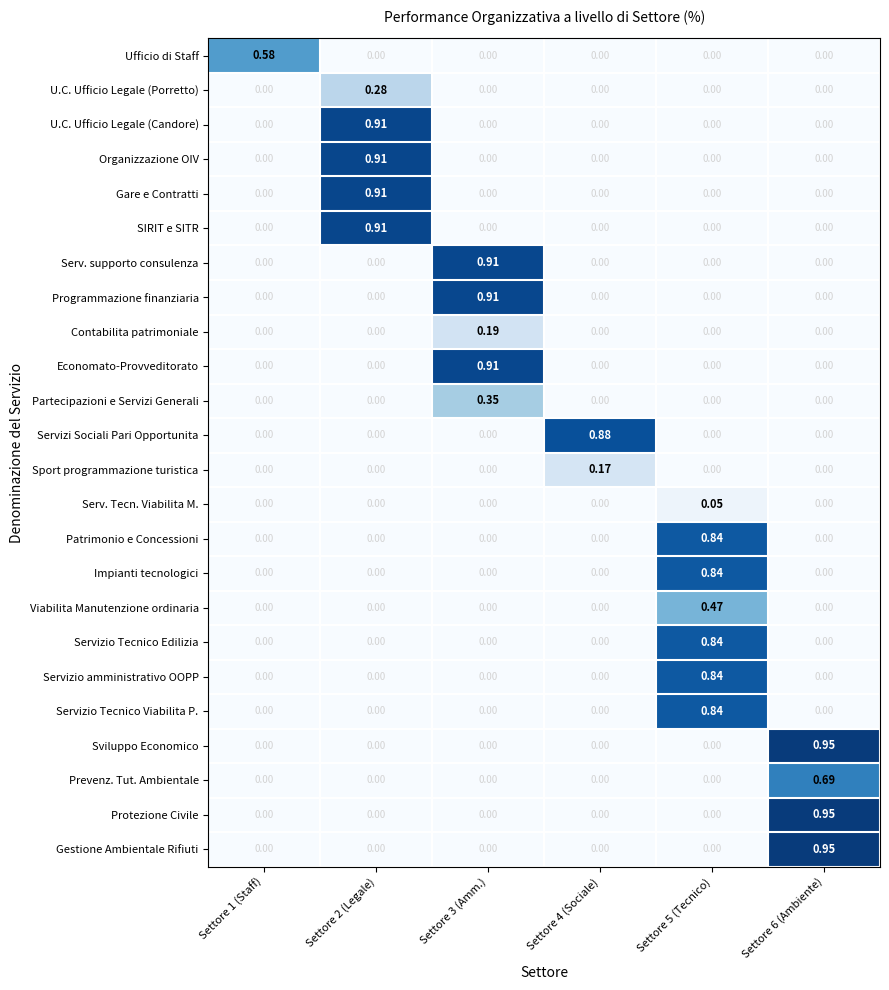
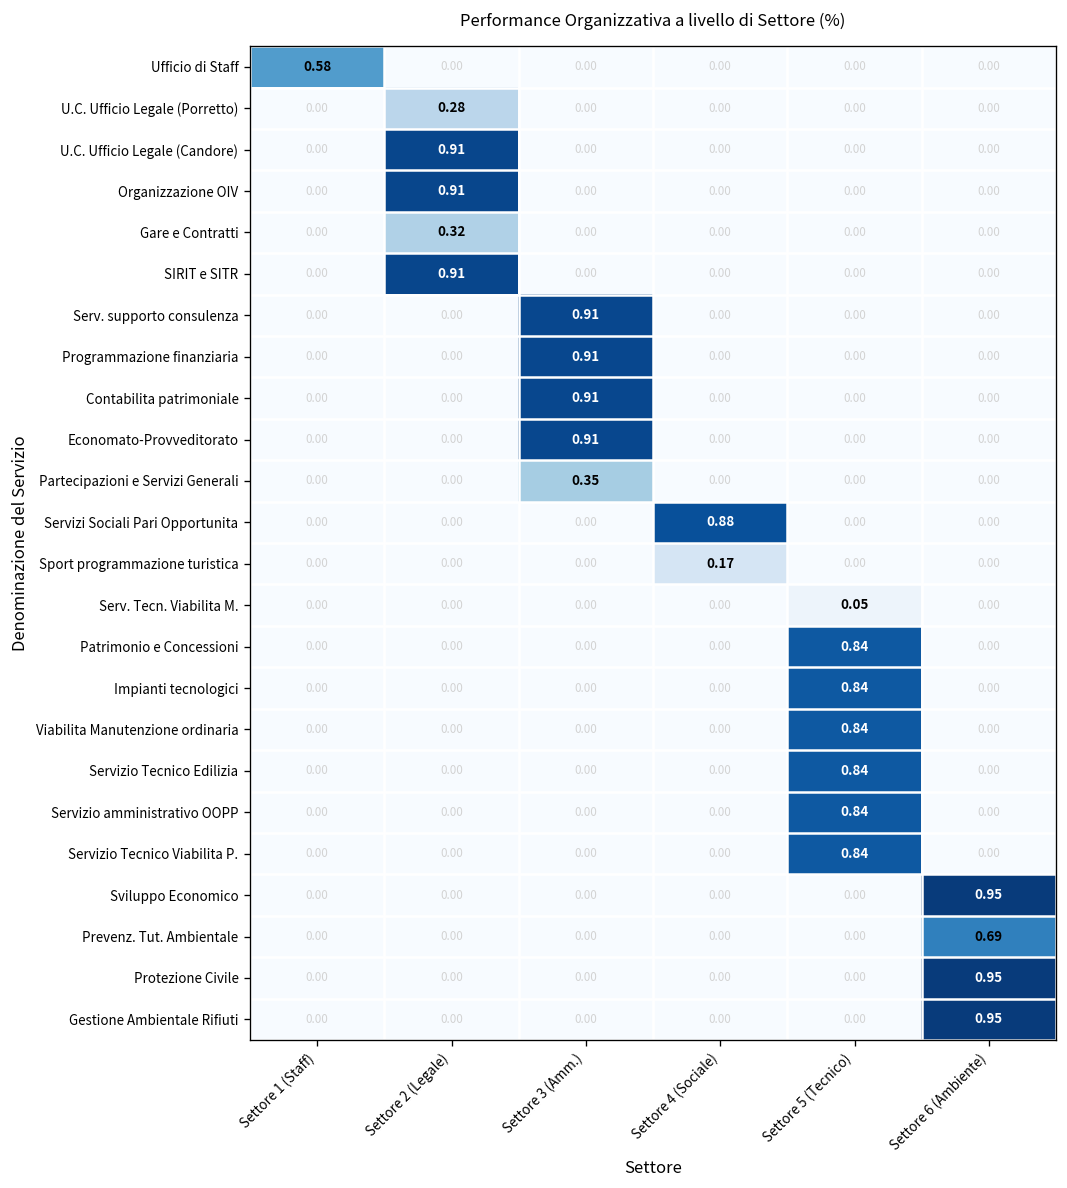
Gare e Contratti, Settore 2 (Legale): 0.91 -> 0.32
Contabilita patrimoniale, Settore 3 (Amm.): 0.19 -> 0.91
Viabilita Manutenzione ordinaria, Settore 5 (Tecnico): 0.47 -> 0.84
